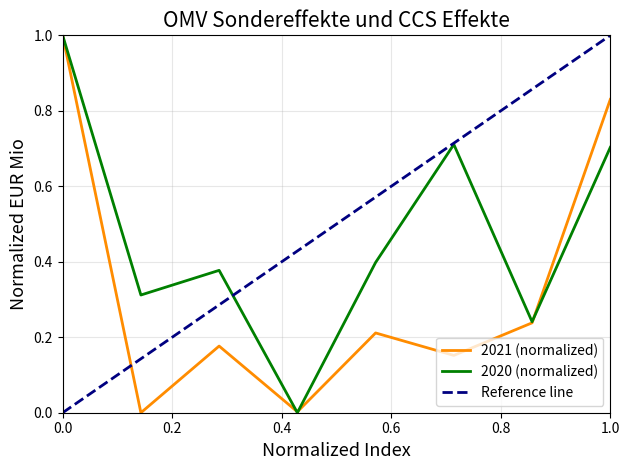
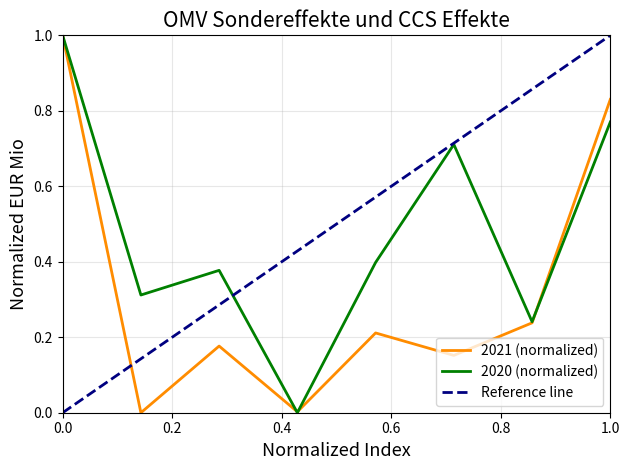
2020 (normalized), 1.0: 0.70 -> 0.77
